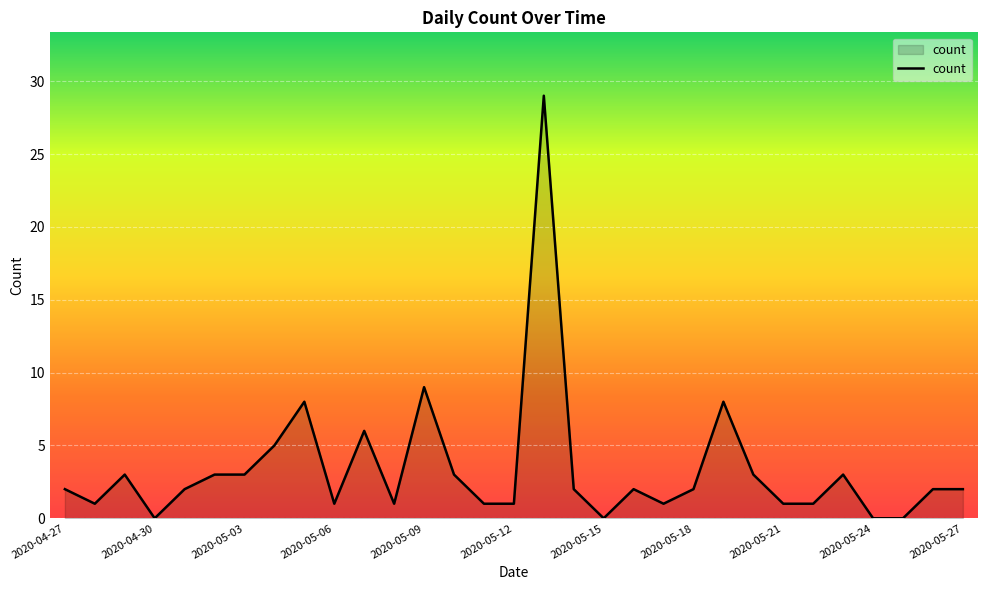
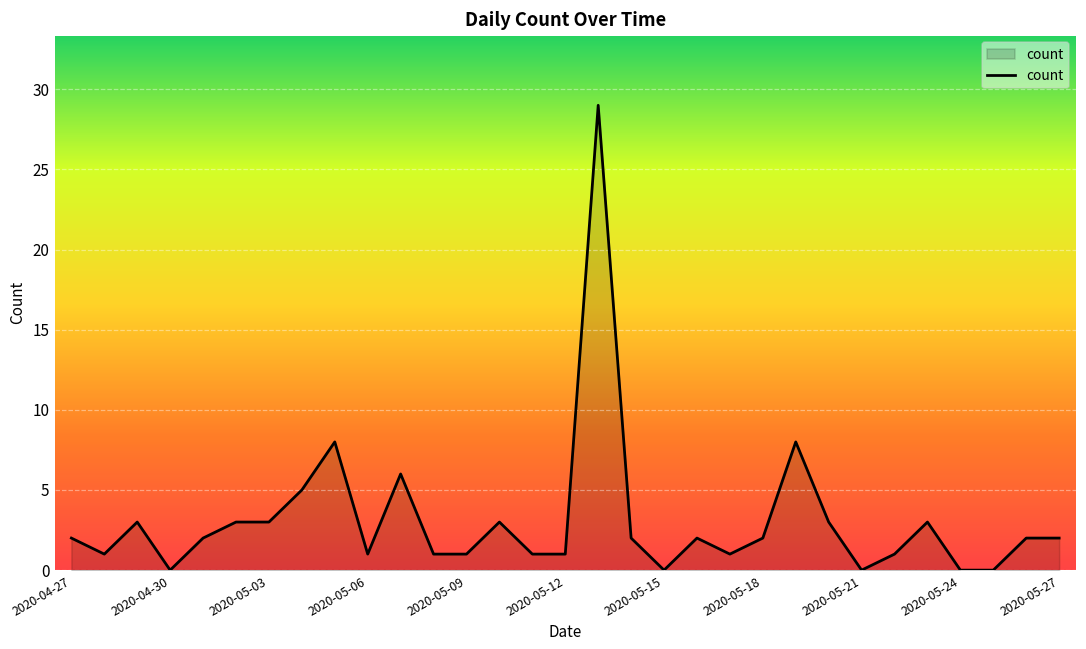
2020-05-09: 9 -> 1
2020-05-21: 1 -> 0
